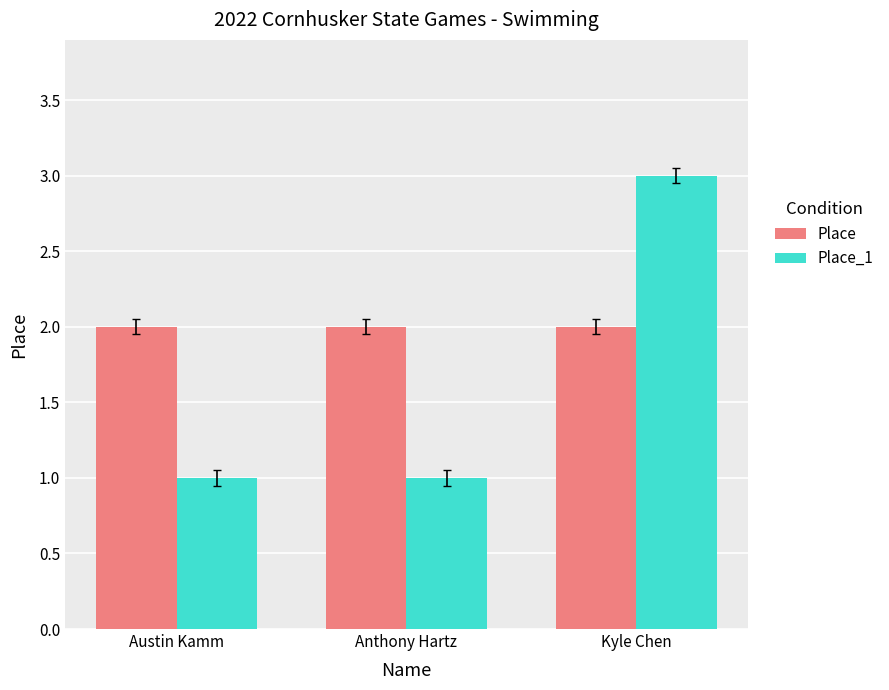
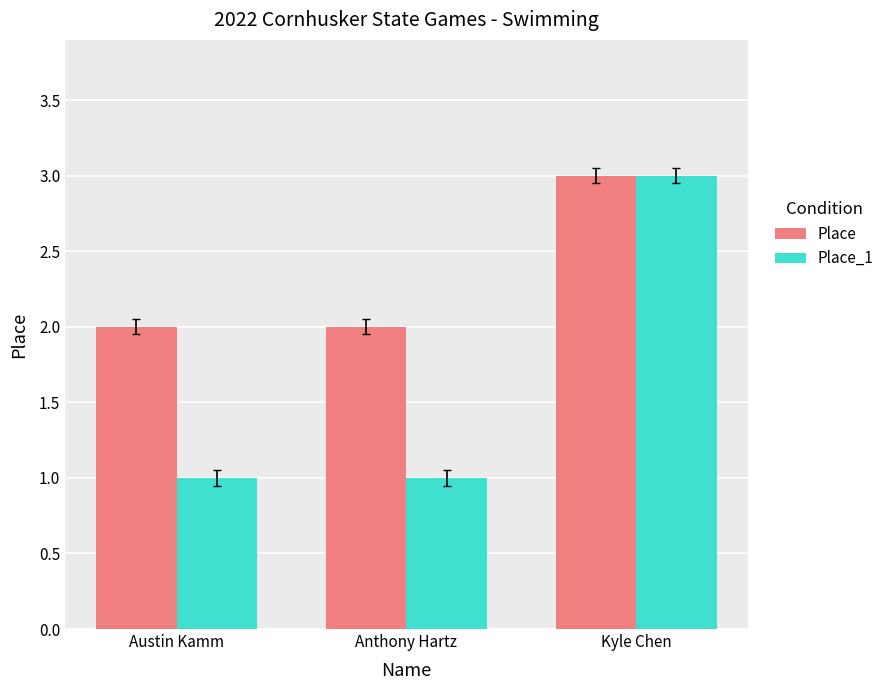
Place, Kyle Chen: 2 -> 3
